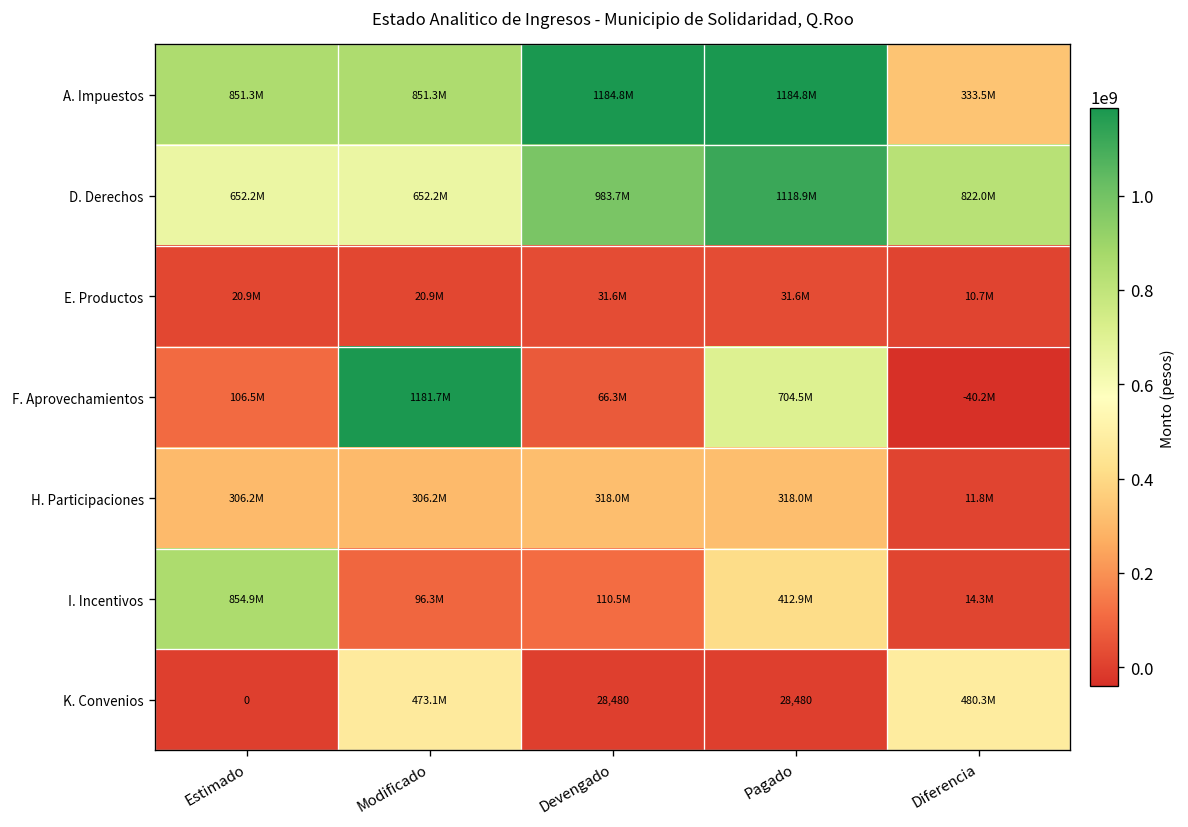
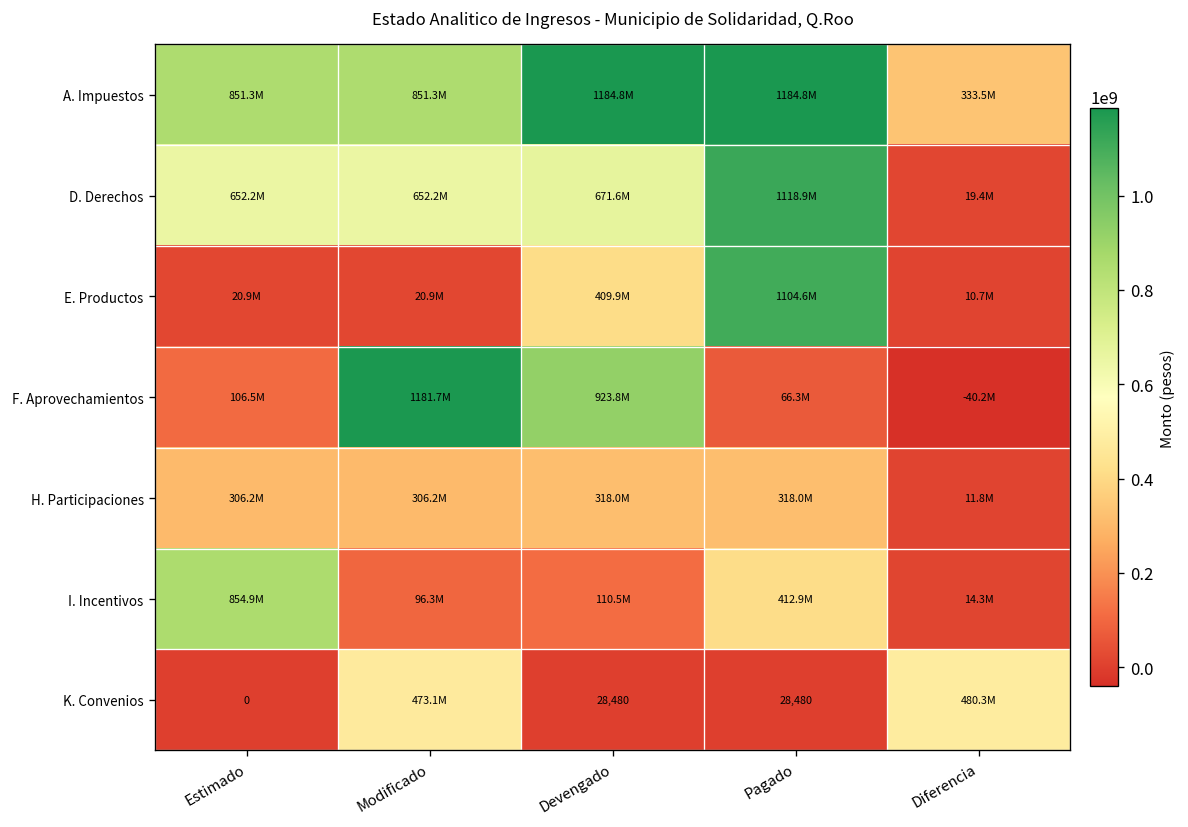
D. Derechos, Devengado: 983.7M -> 671.6M
D. Derechos, Diferencia: 822.0M -> 19.4M
E. Productos, Devengado: 31.6M -> 409.9M
E. Productos, Pagado: 31.6M -> 1104.6M
F. Aprovechamientos, Devengado: 66.3M -> 923.8M
F. Aprovechamientos, Pagado: 704.5M -> 66.3M
